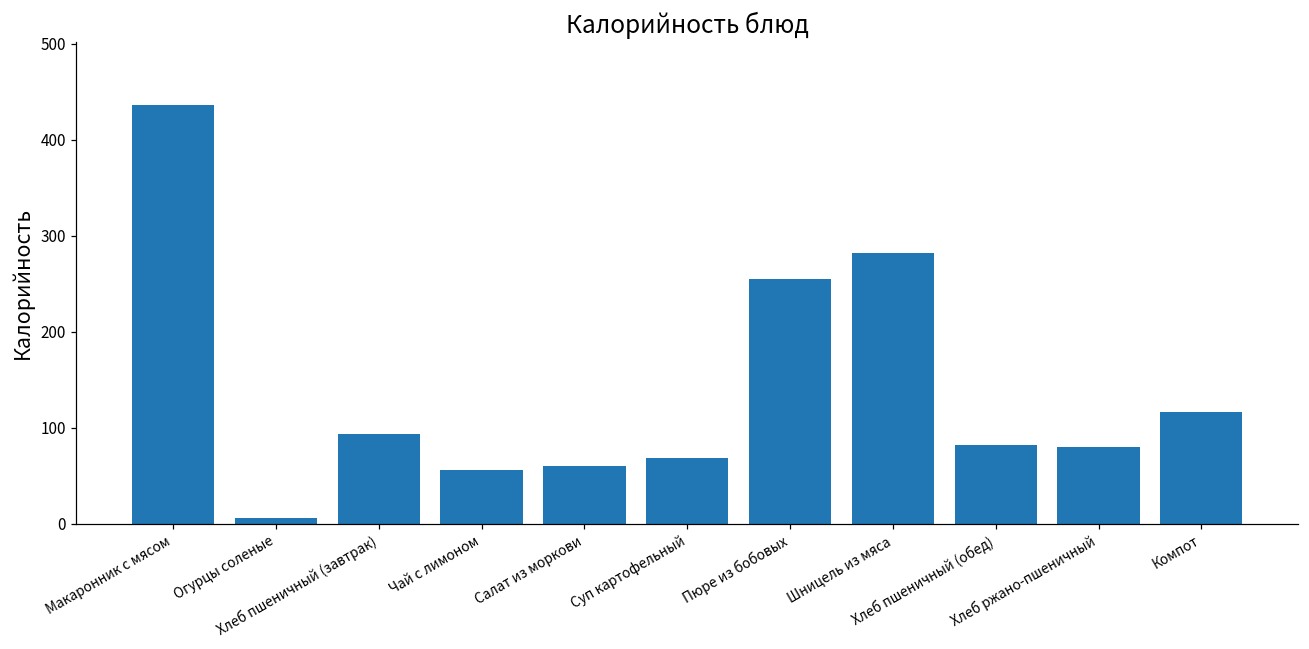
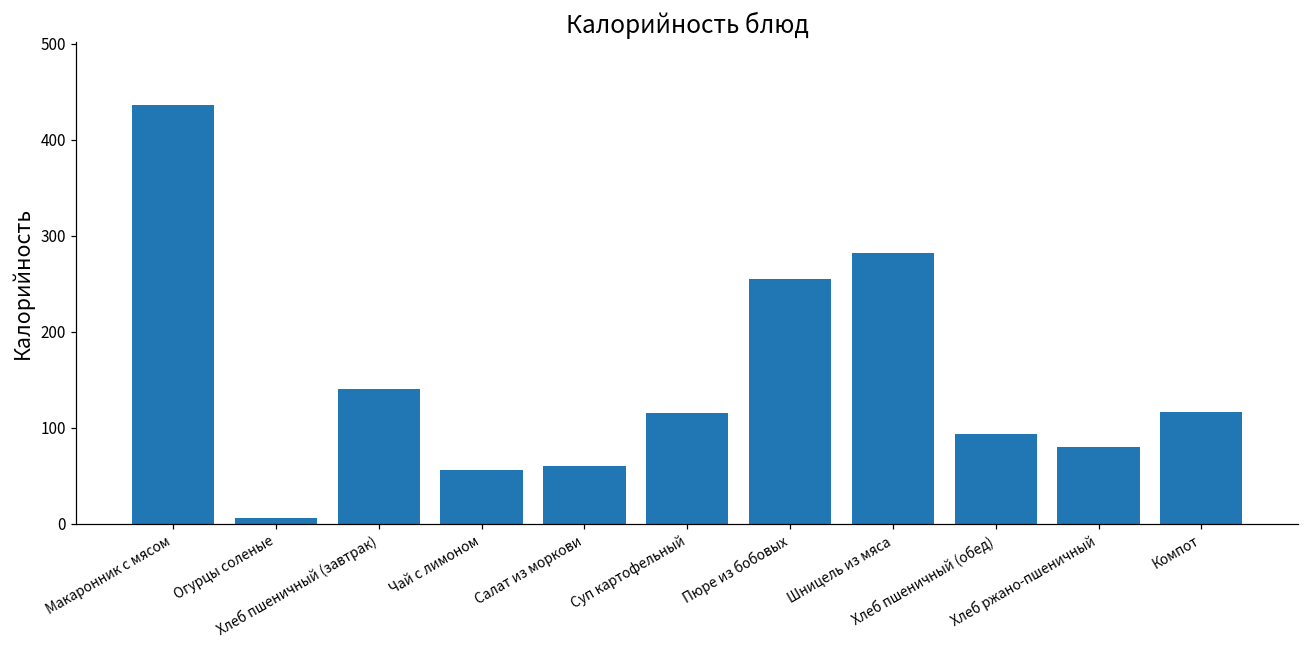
Хлеб пшеничный (завтрак): 90 -> 140
Суп картофельный: 70 -> 120
Хлеб пшеничный (обед): 80 -> 90
